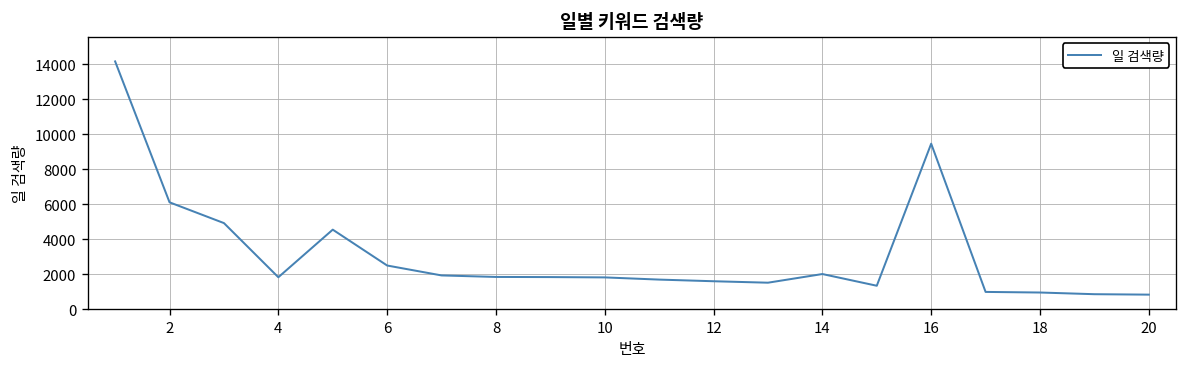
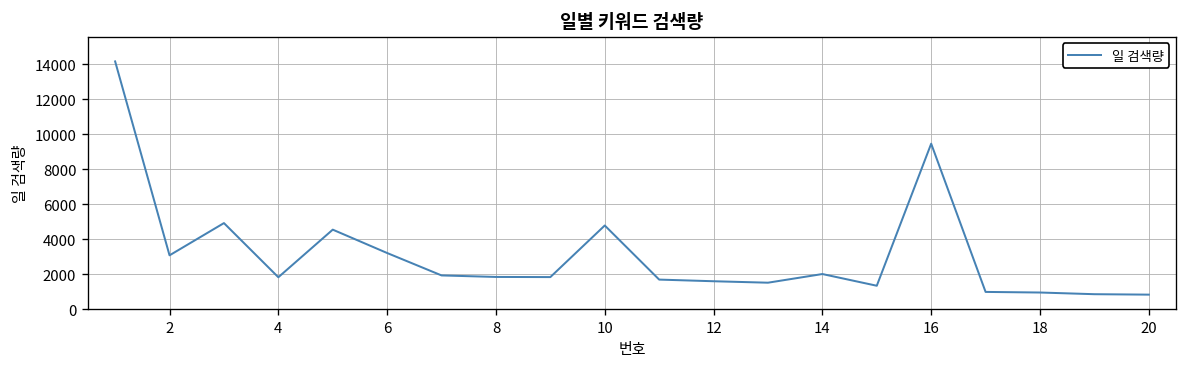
2: 6100 -> 3100
6: 2500 -> 3200
10: 1800 -> 4800
